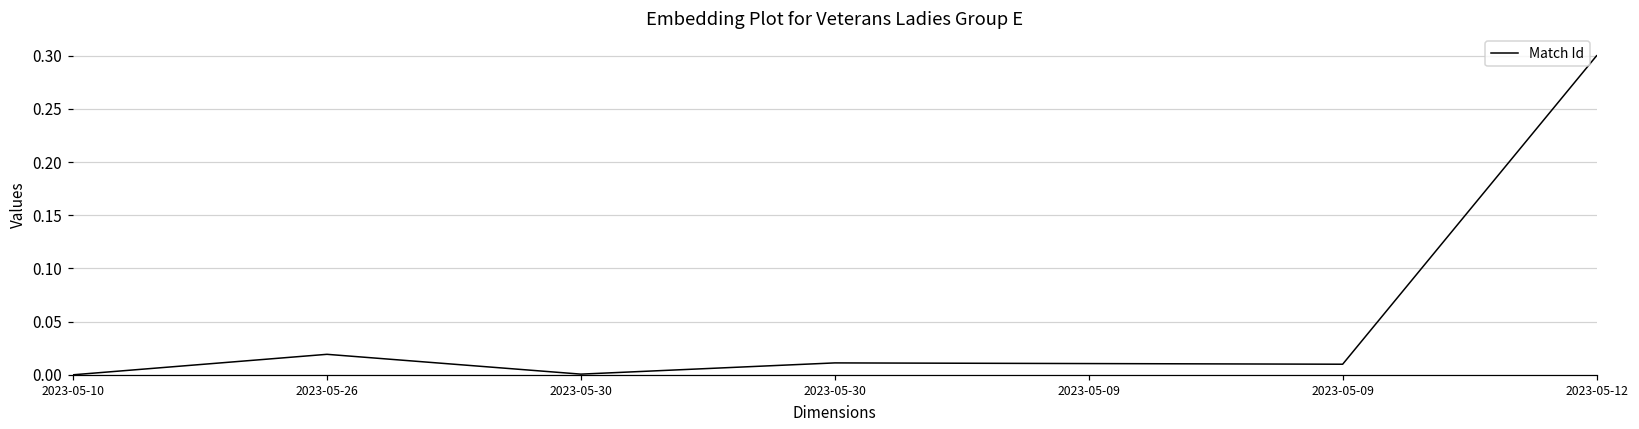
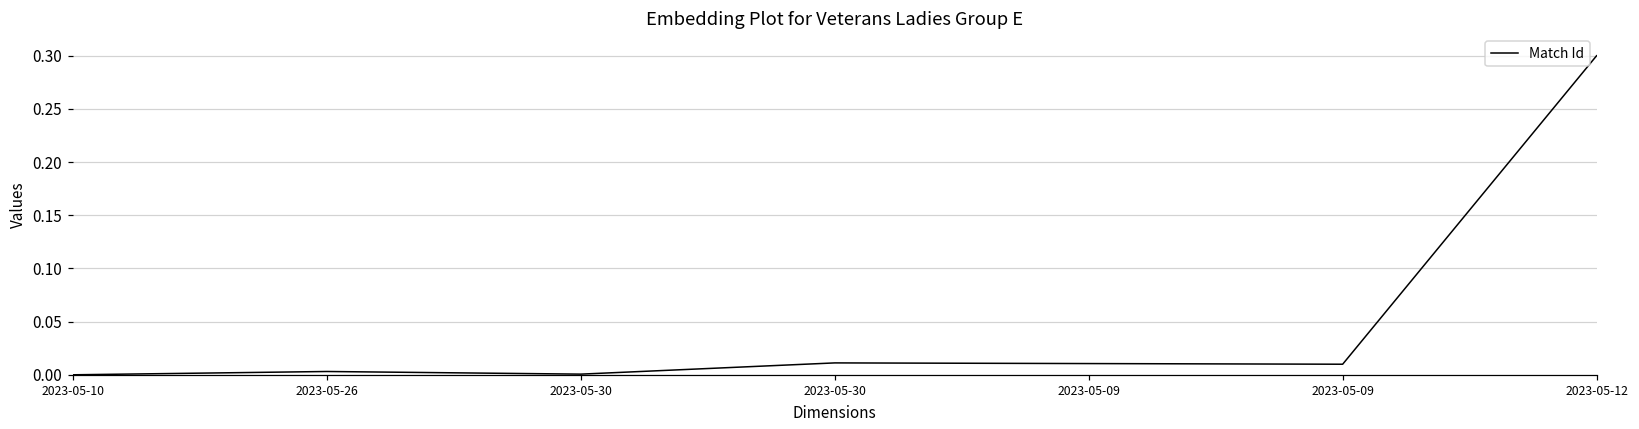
2023-05-26: 0.02 -> 0.00
